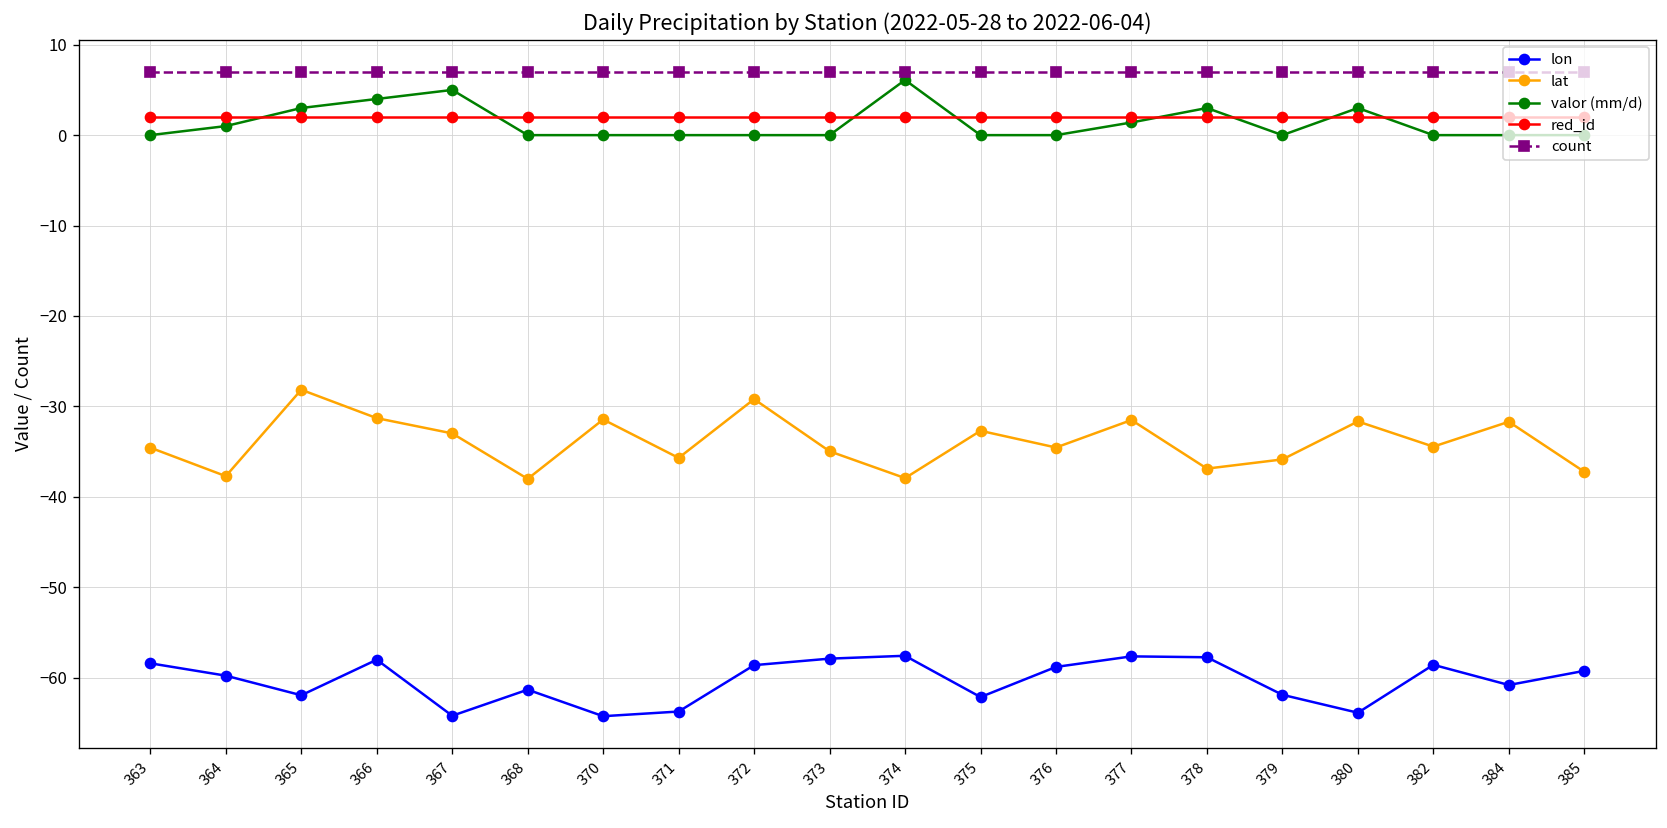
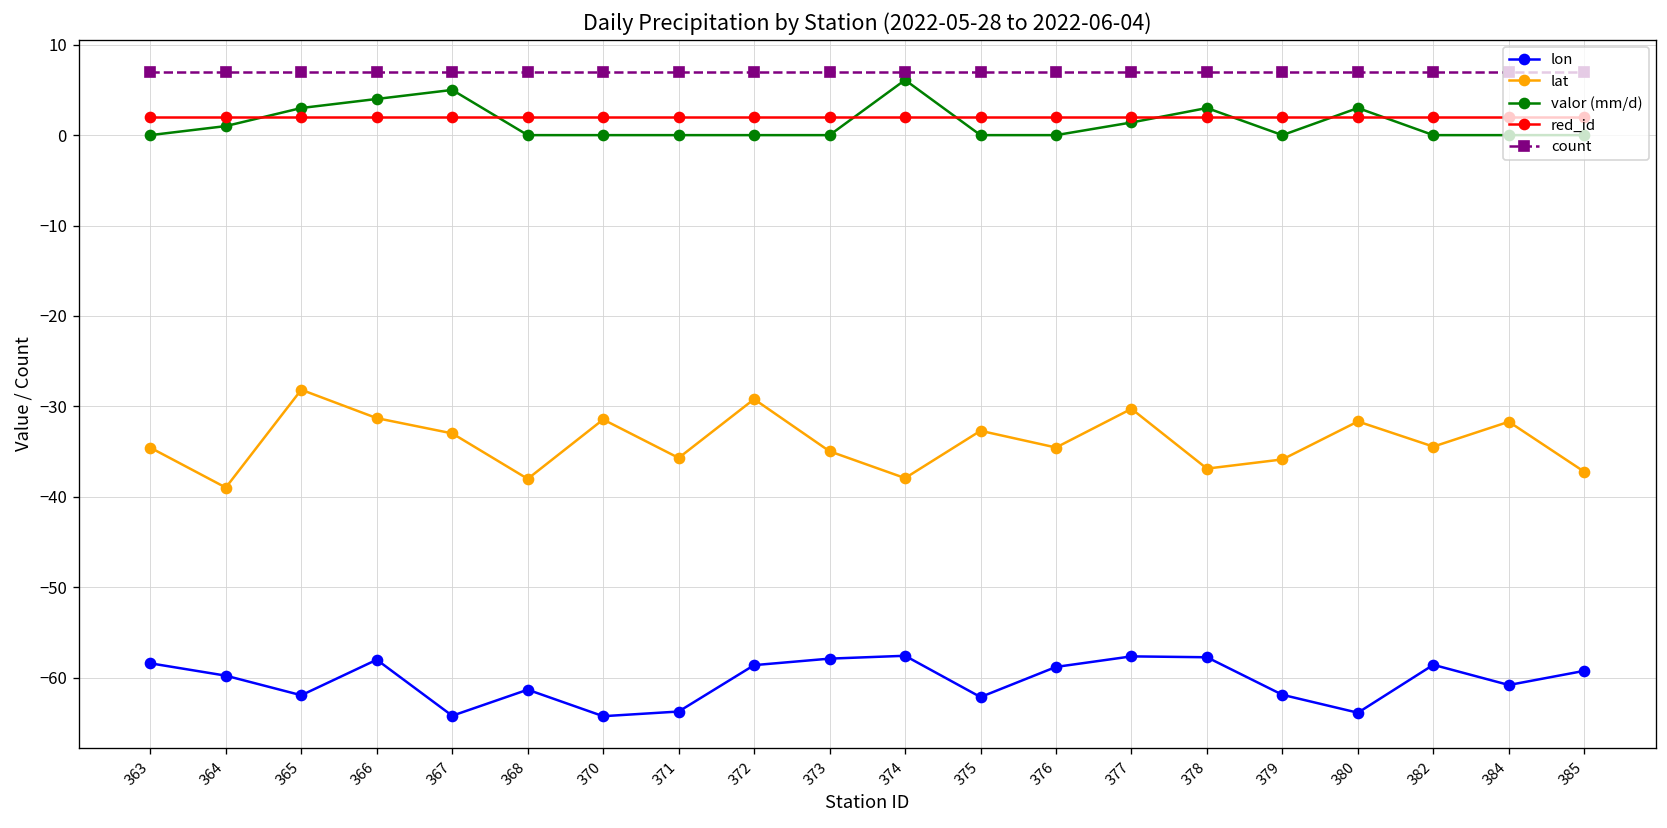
lat, 364: -38 -> -39
lat, 377: -32 -> -30
